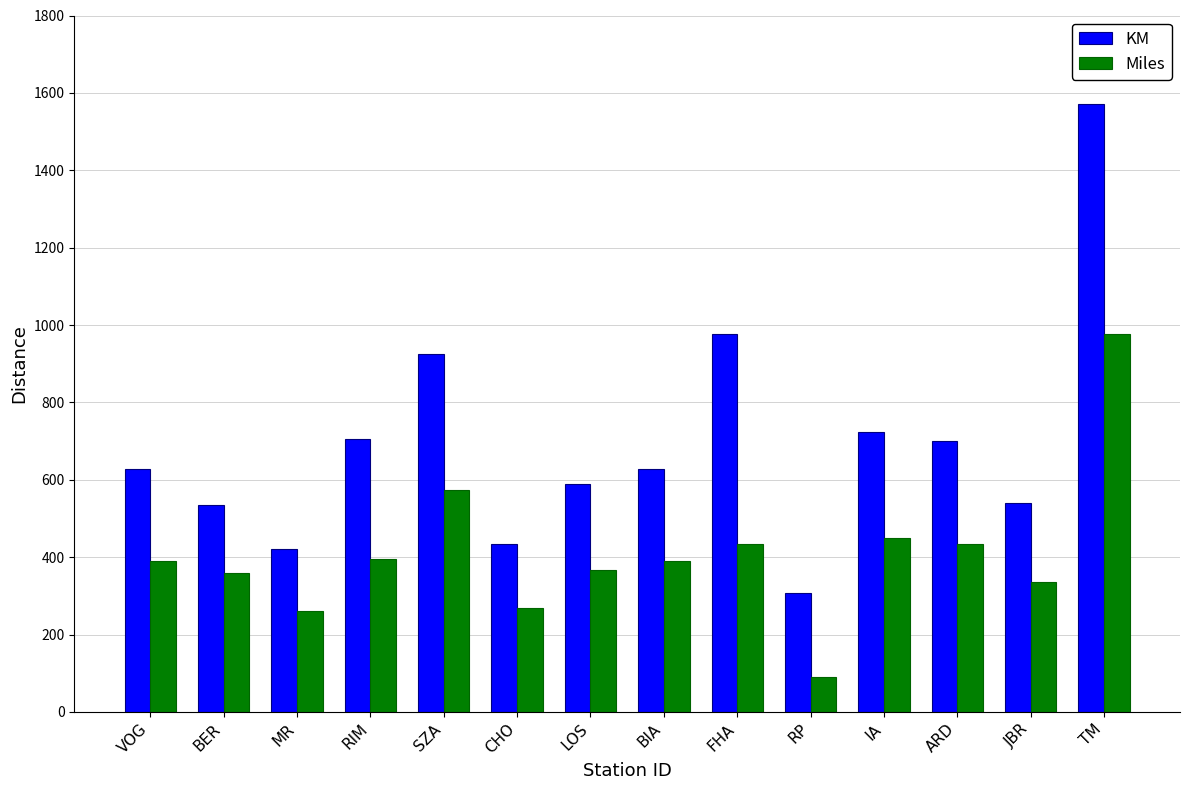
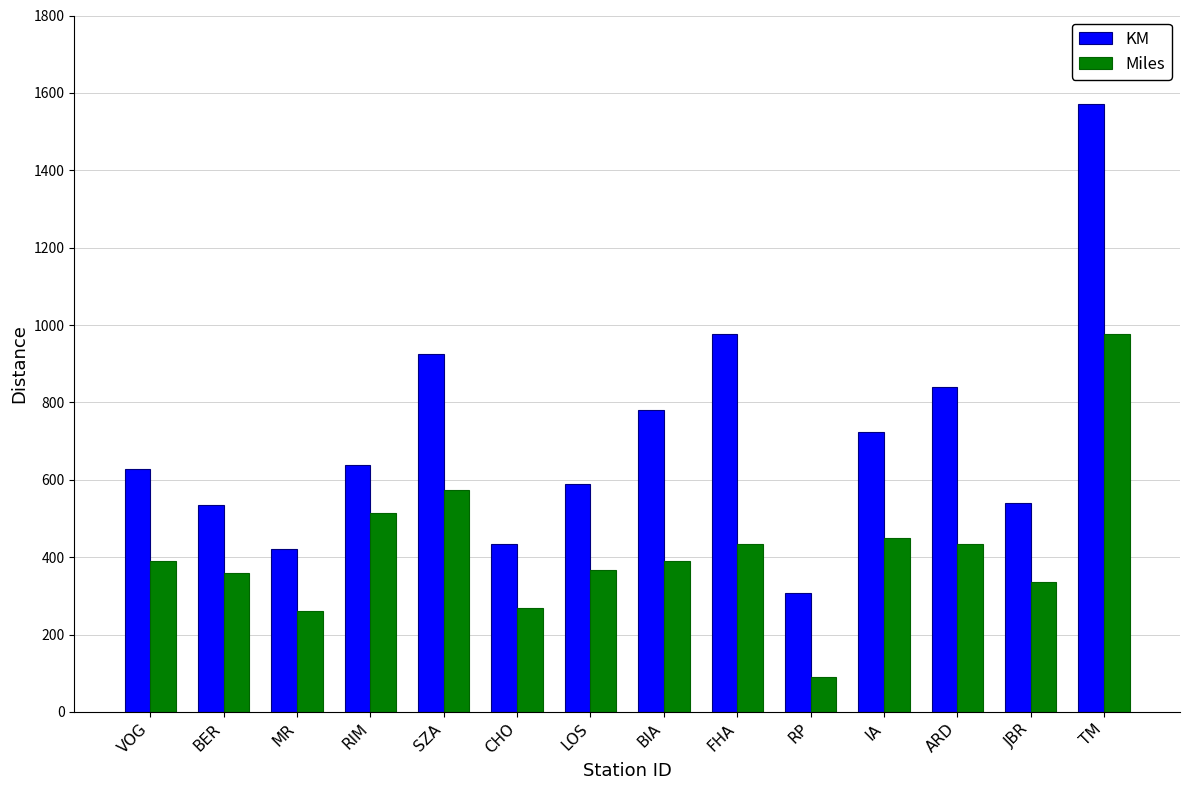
KM, RIM: 710 -> 640
Miles, RIM: 400 -> 520
KM, BIA: 630 -> 780
KM, ARD: 700 -> 840
